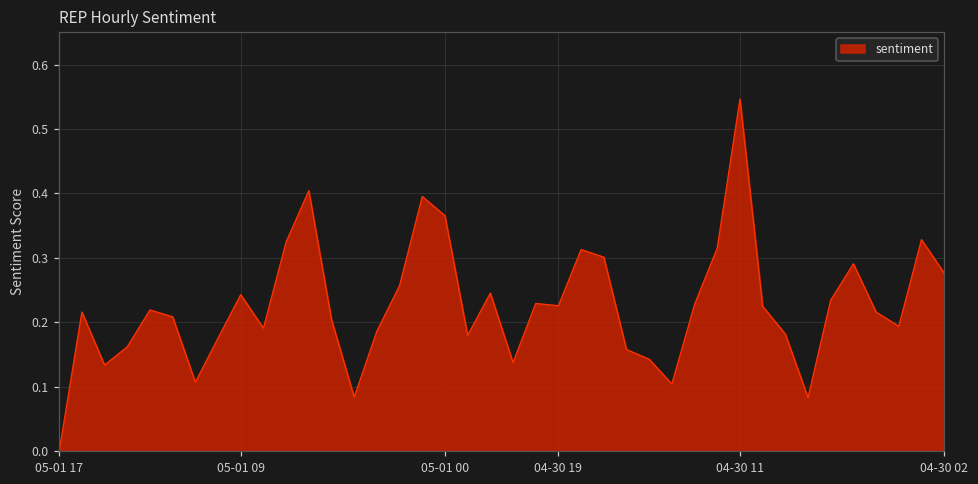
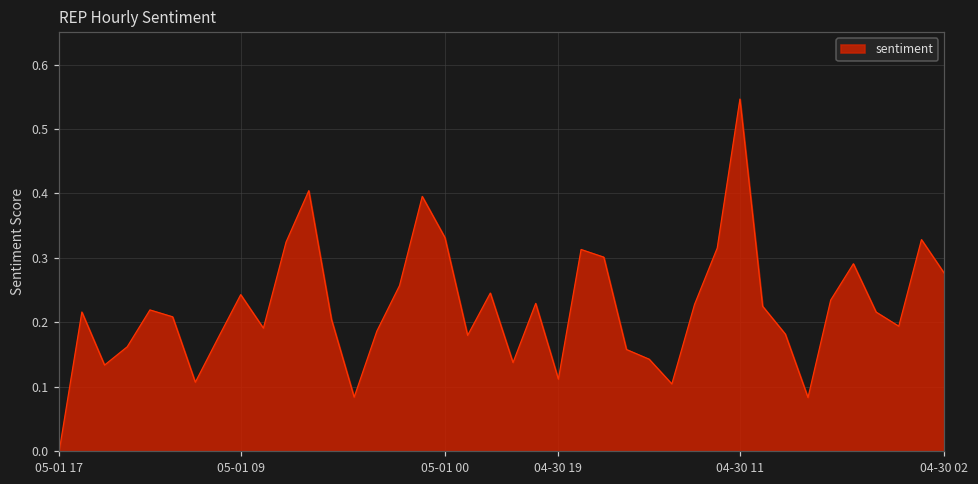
05-01 00: 0.37 -> 0.33
04-30 19: 0.23 -> 0.11
